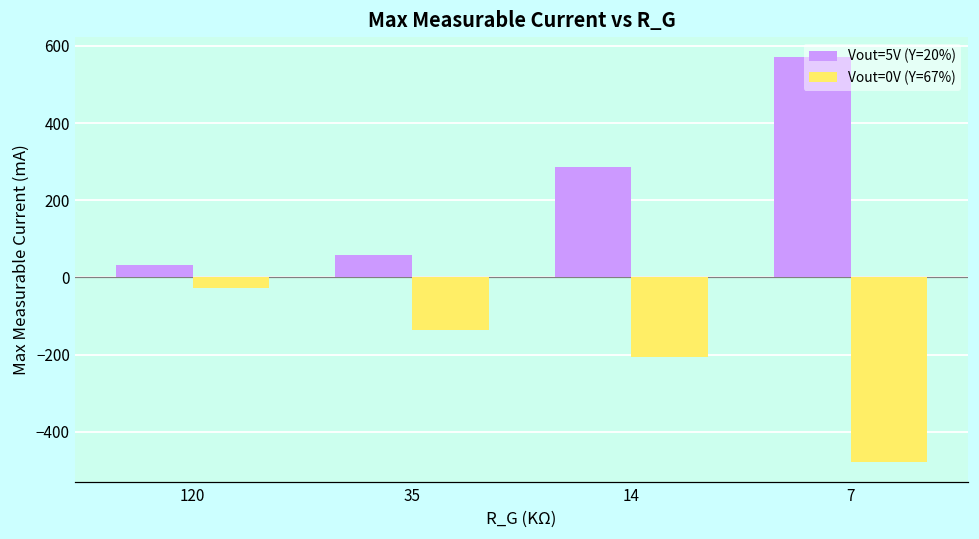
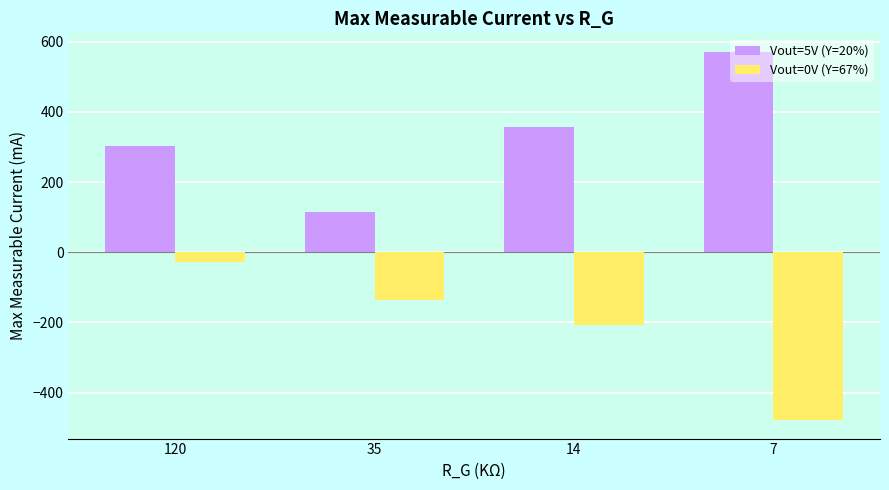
Vout=5V (Y=20%), 120: 30 -> 300
Vout=5V (Y=20%), 35: 60 -> 110
Vout=5V (Y=20%), 14: 290 -> 360
